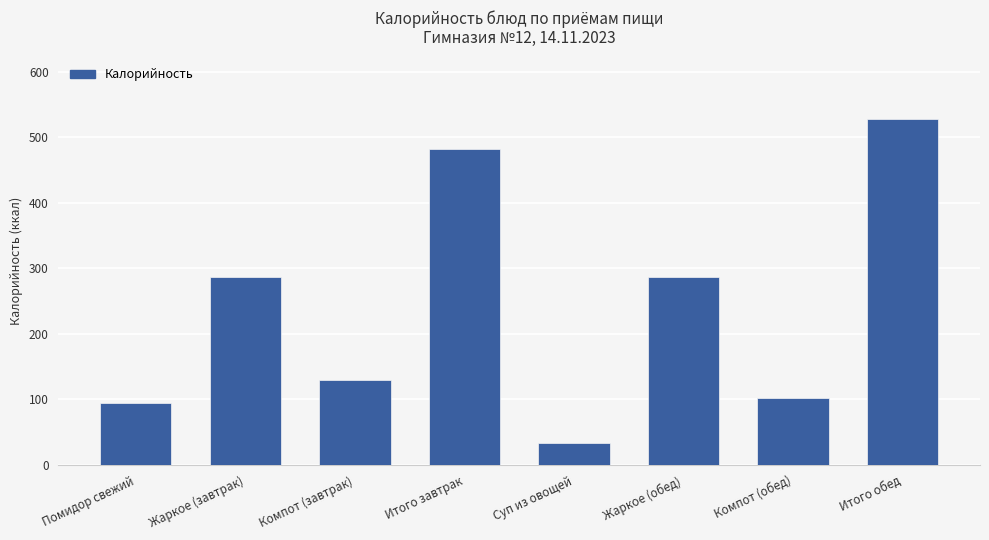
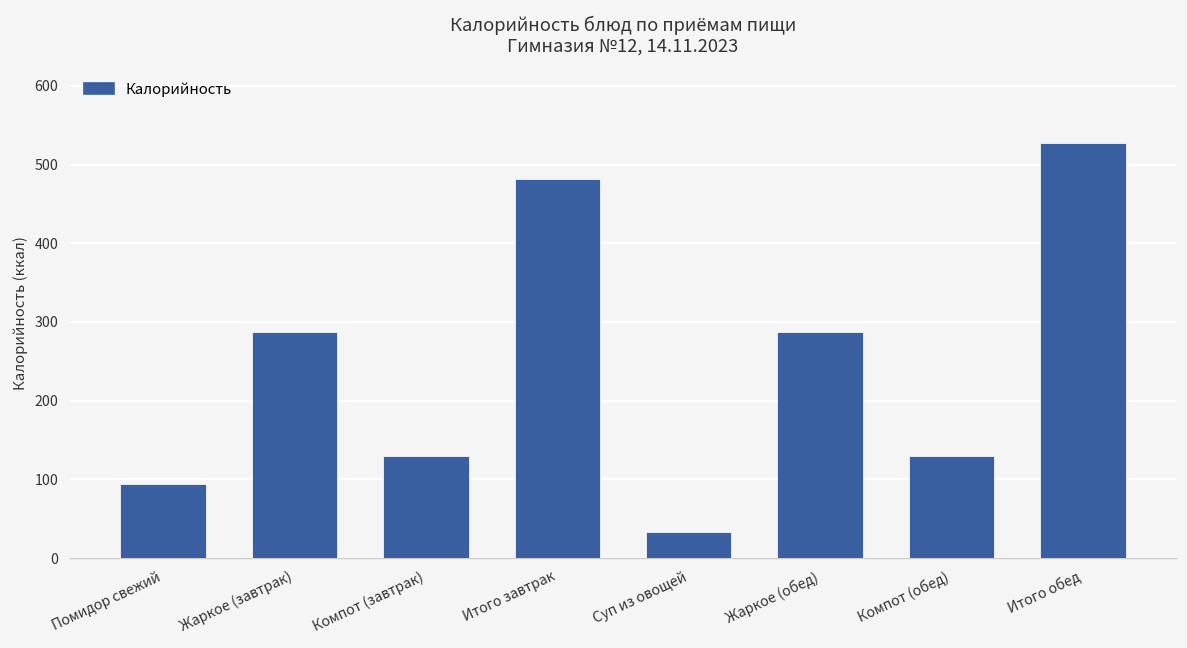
Компот (обед): 100 -> 130
